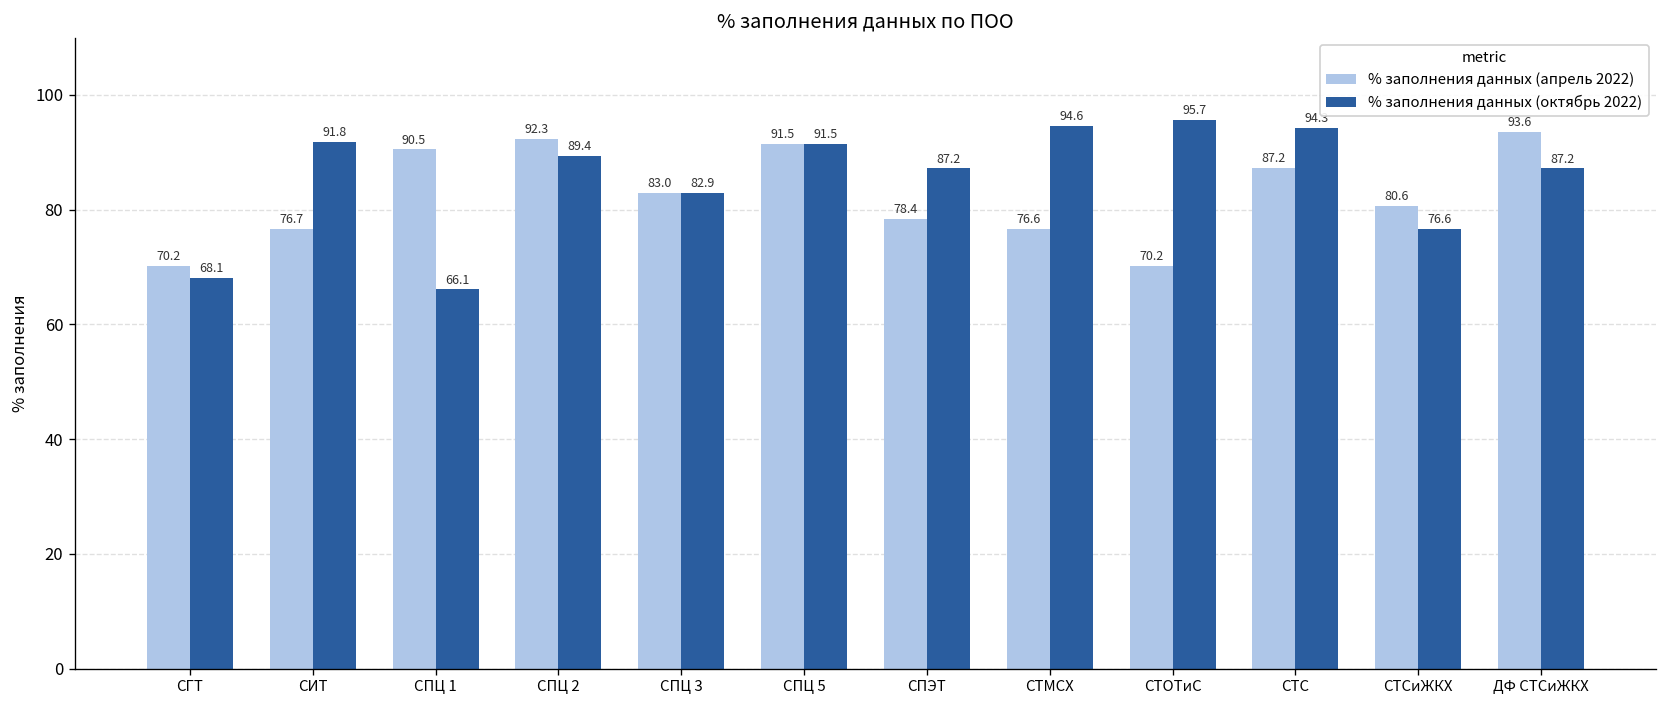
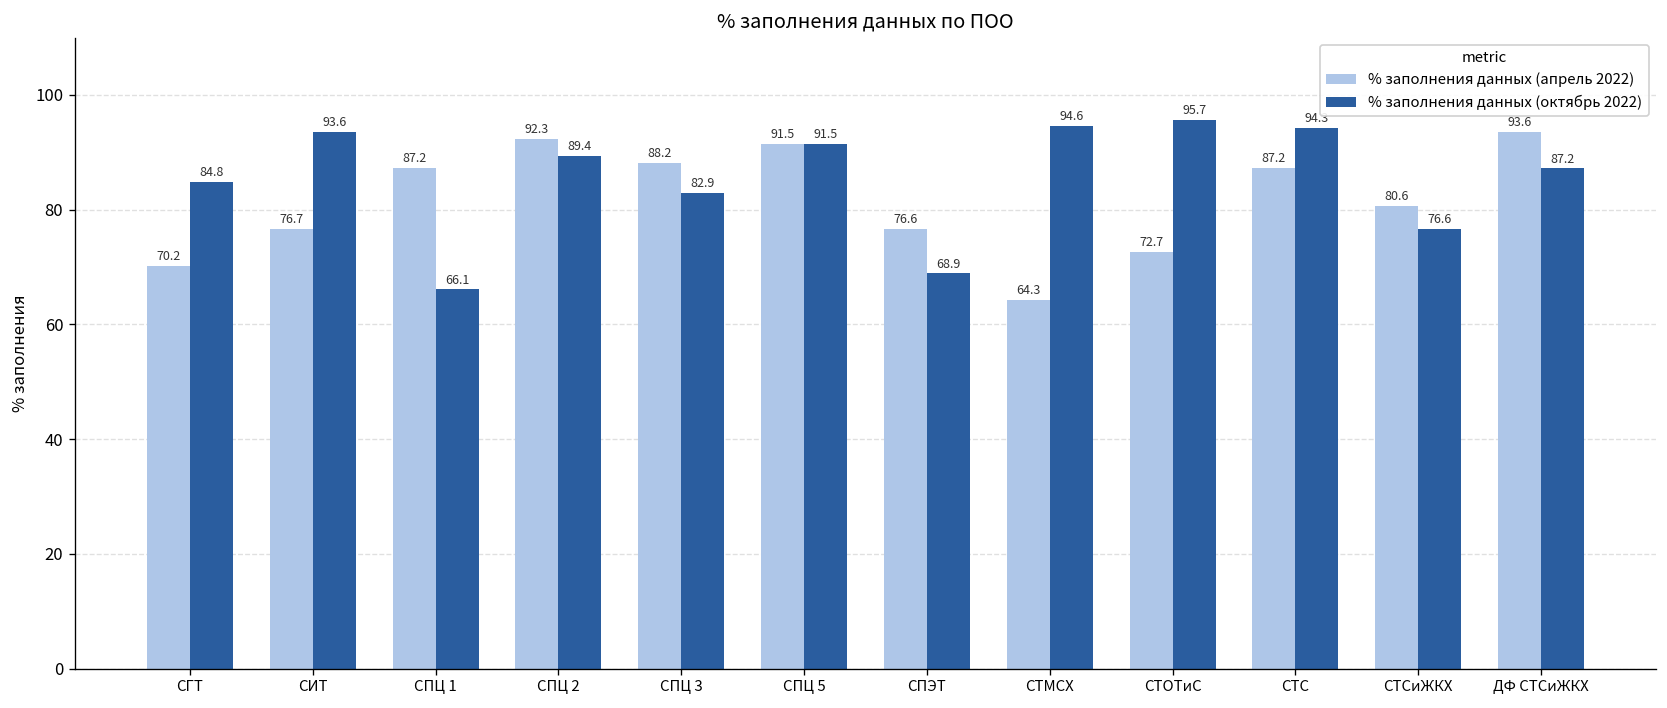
% заполнения данных (октябрь 2022), СГТ: 68.1 -> 84.8
% заполнения данных (октябрь 2022), СИТ: 91.8 -> 93.6
% заполнения данных (апрель 2022), СПЦ 1: 90.5 -> 87.2
% заполнения данных (апрель 2022), СПЦ 3: 83.0 -> 88.2
% заполнения данных (апрель 2022), СПЭТ: 78.4 -> 76.6
% заполнения данных (октябрь 2022), СПЭТ: 87.2 -> 68.9
% заполнения данных (апрель 2022), СТМСХ: 76.6 -> 64.3
% заполнения данных (апрель 2022), СТОТиС: 70.2 -> 72.7
